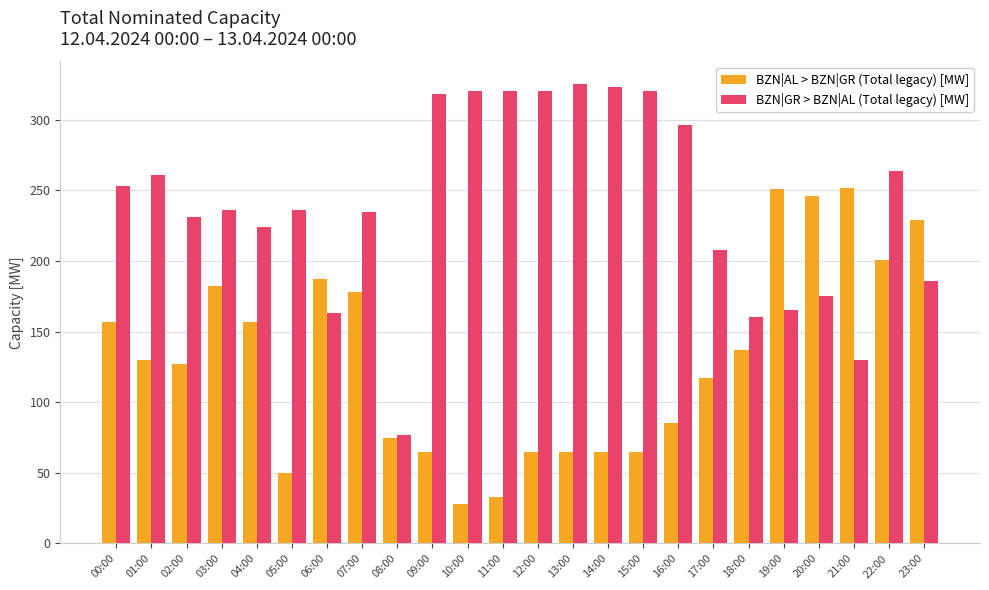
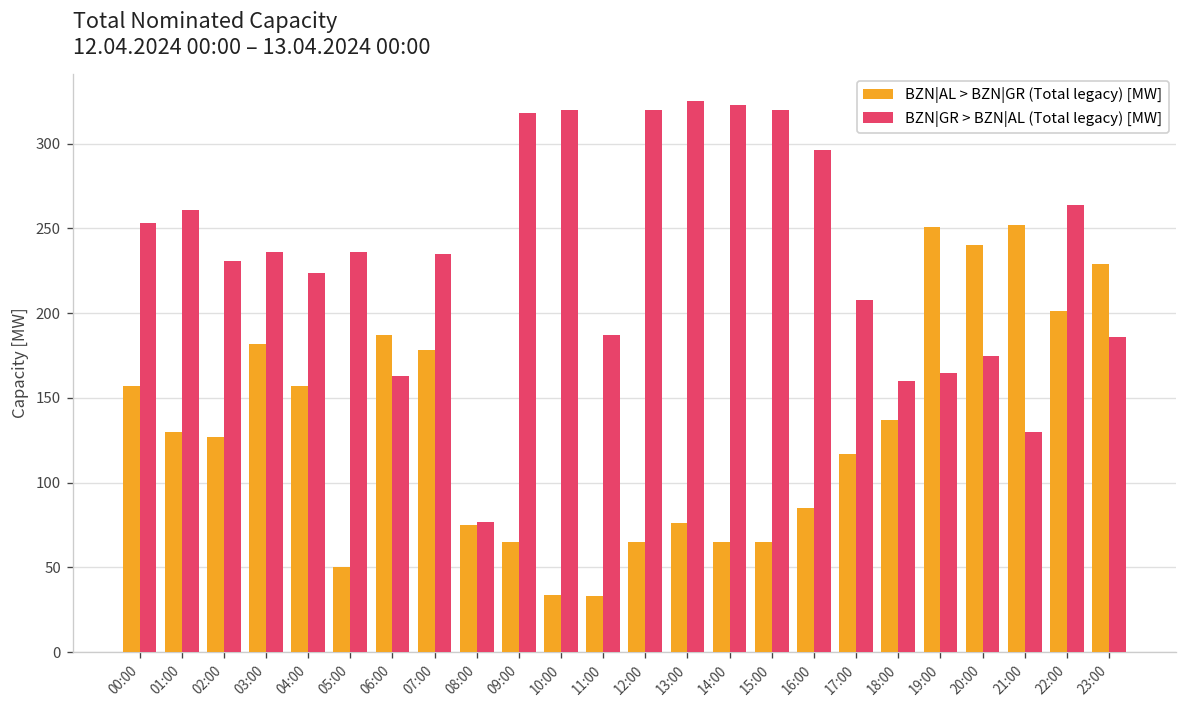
BZN|AL > BZN|GR (Total legacy) [MW], 10:00: 28 -> 34
BZN|GR > BZN|AL (Total legacy) [MW], 11:00: 320 -> 187
BZN|AL > BZN|GR (Total legacy) [MW], 13:00: 65 -> 76
BZN|AL > BZN|GR (Total legacy) [MW], 20:00: 246 -> 240
